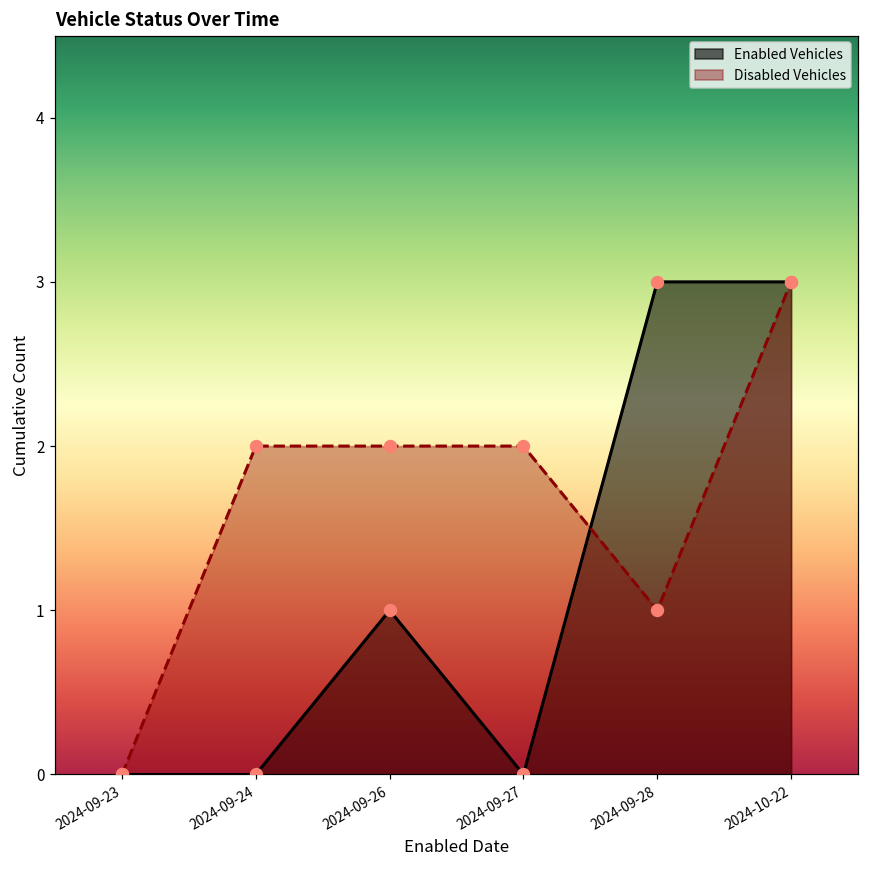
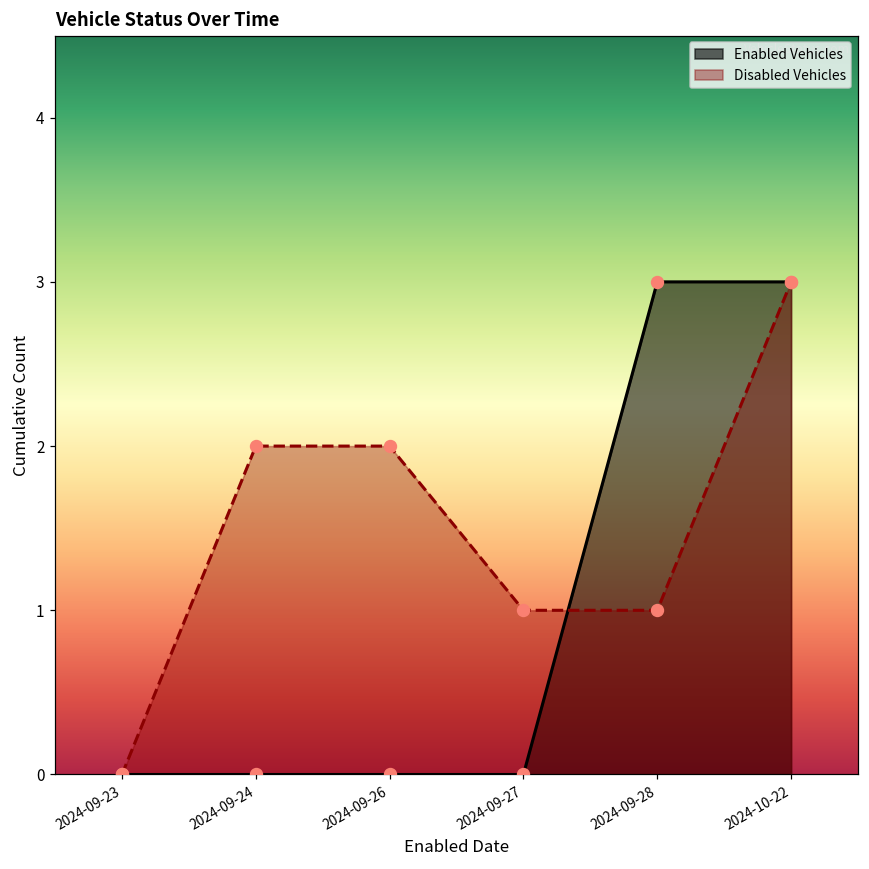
Enabled Vehicles, 2024-09-26: 1 -> 0
Disabled Vehicles, 2024-09-27: 2 -> 1
